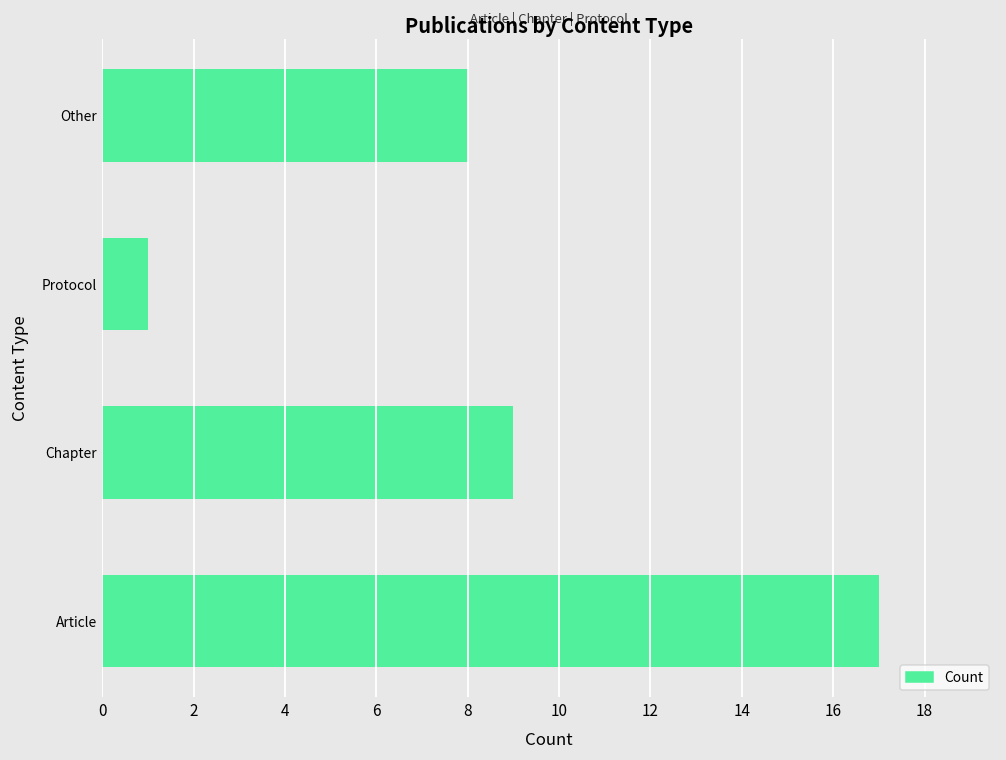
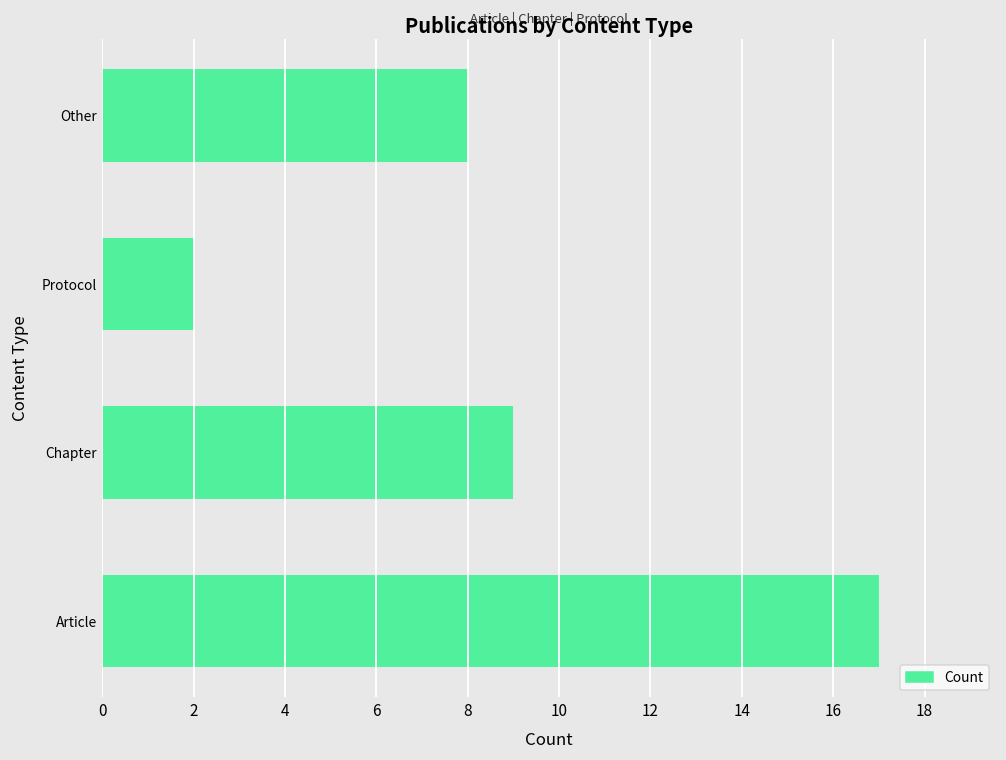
Protocol: 1 -> 2
